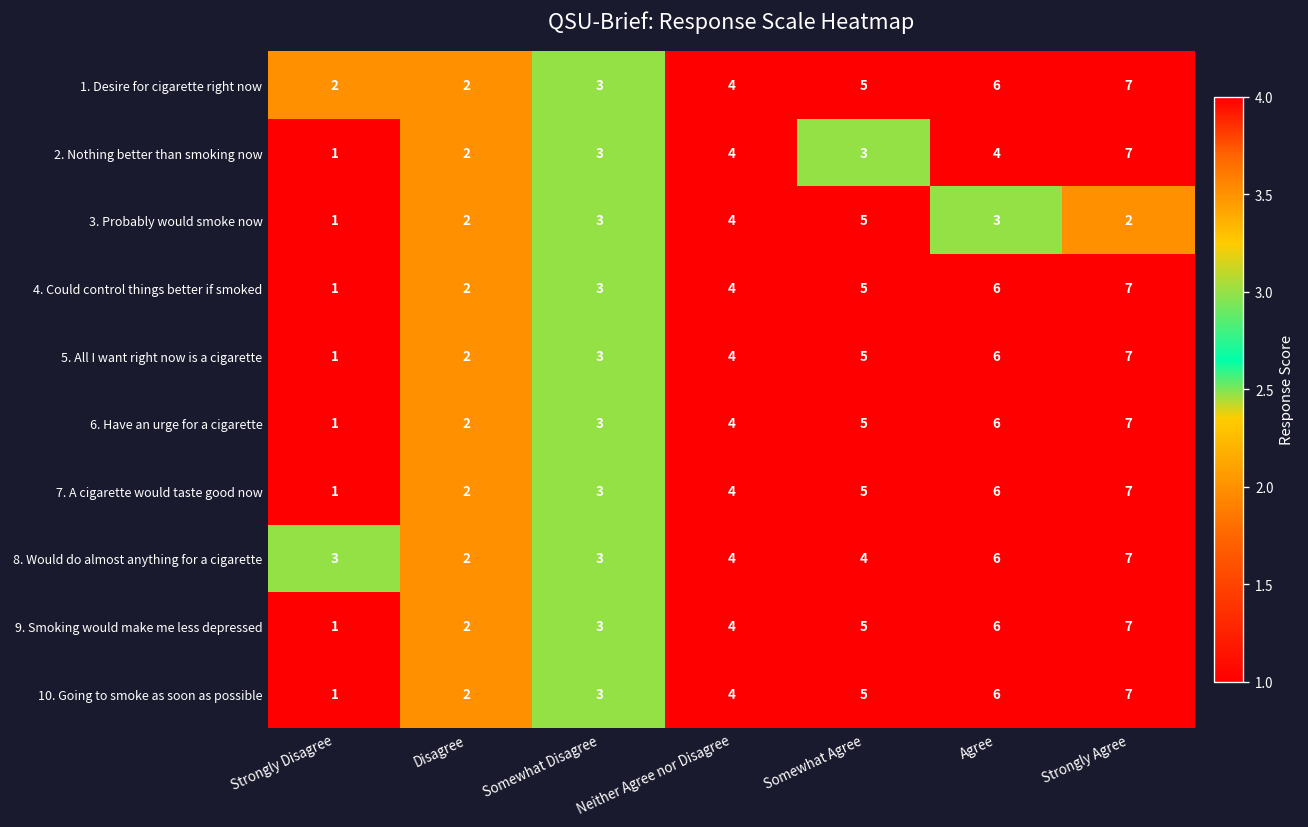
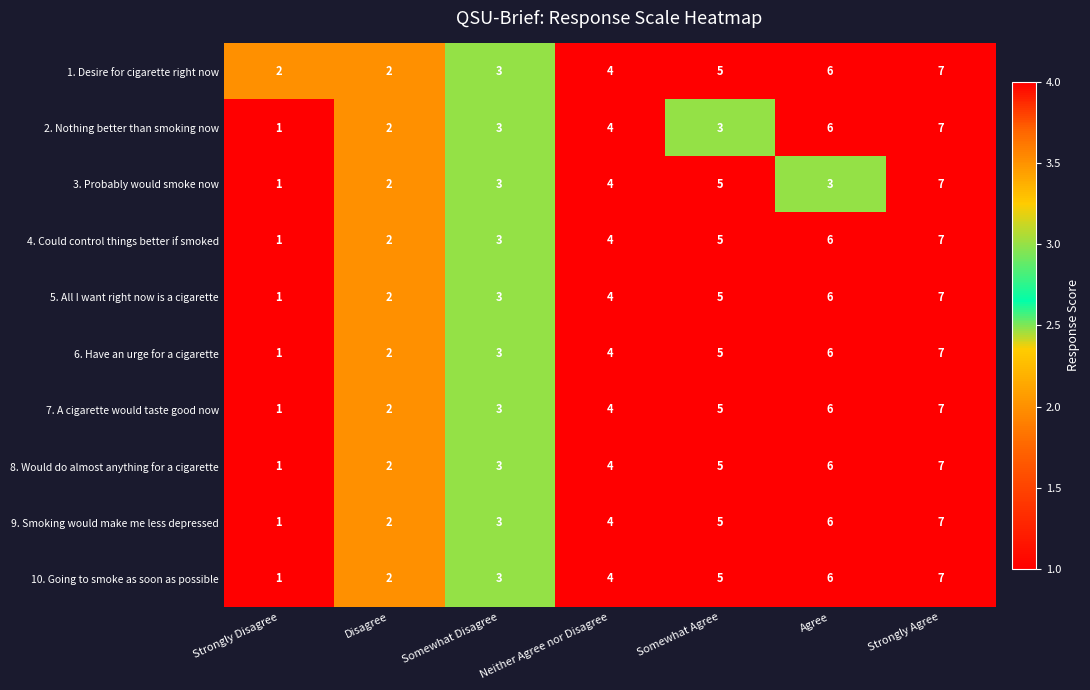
2. Nothing better than smoking now, Agree: 4 -> 6
3. Probably would smoke now, Strongly Agree: 2 -> 7
8. Would do almost anything for a cigarette, Strongly Disagree: 3 -> 1
8. Would do almost anything for a cigarette, Somewhat Agree: 4 -> 5
